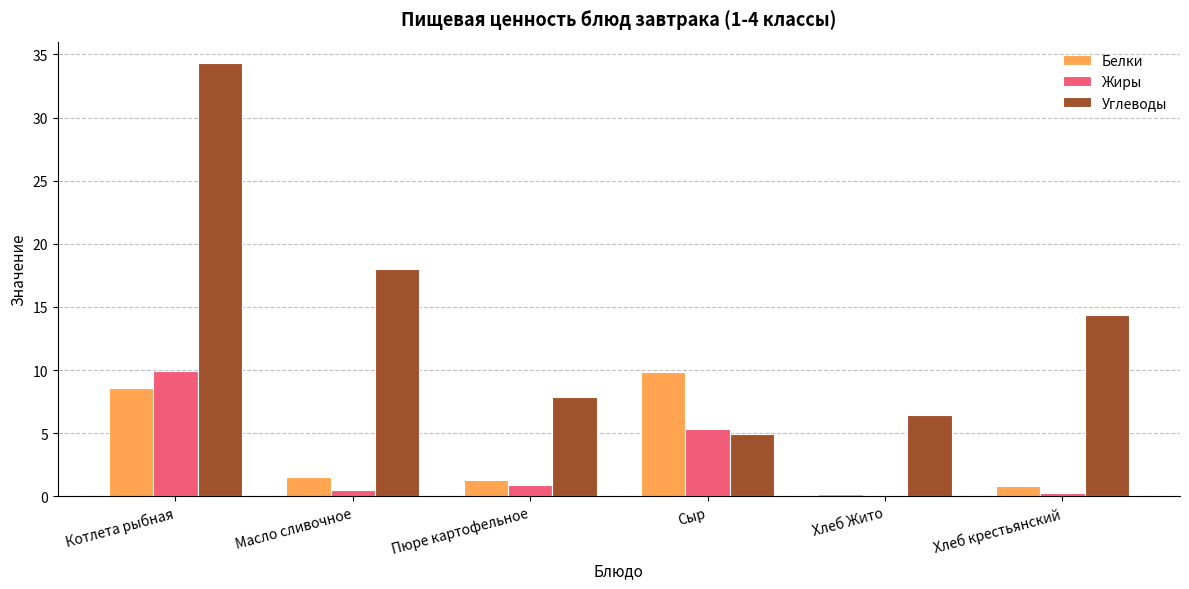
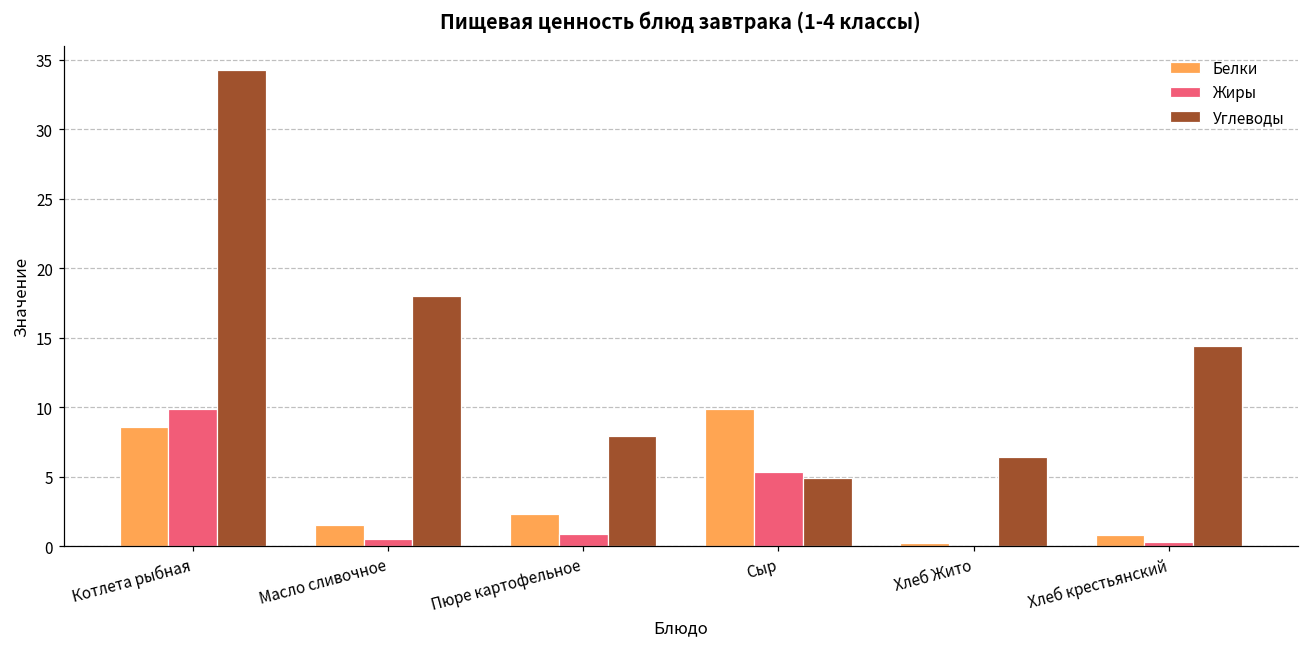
Белки, Пюре картофельное: 1.3 -> 2.3
